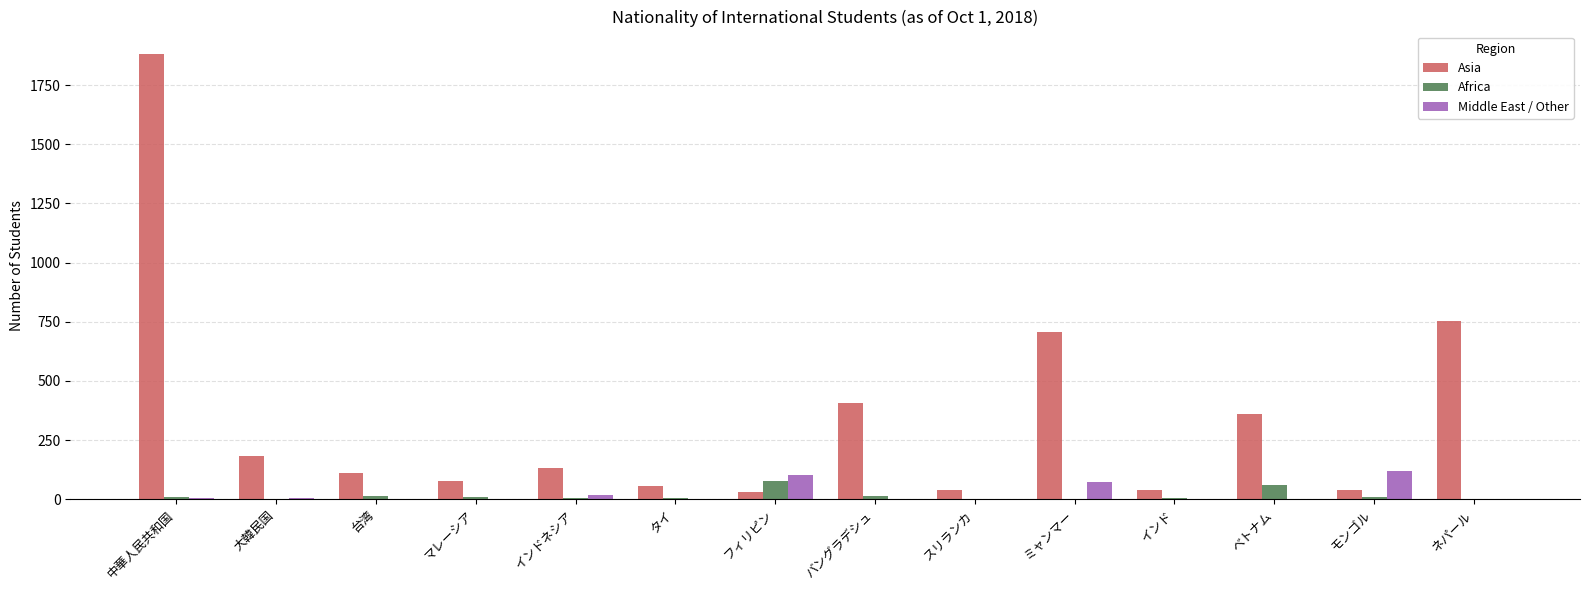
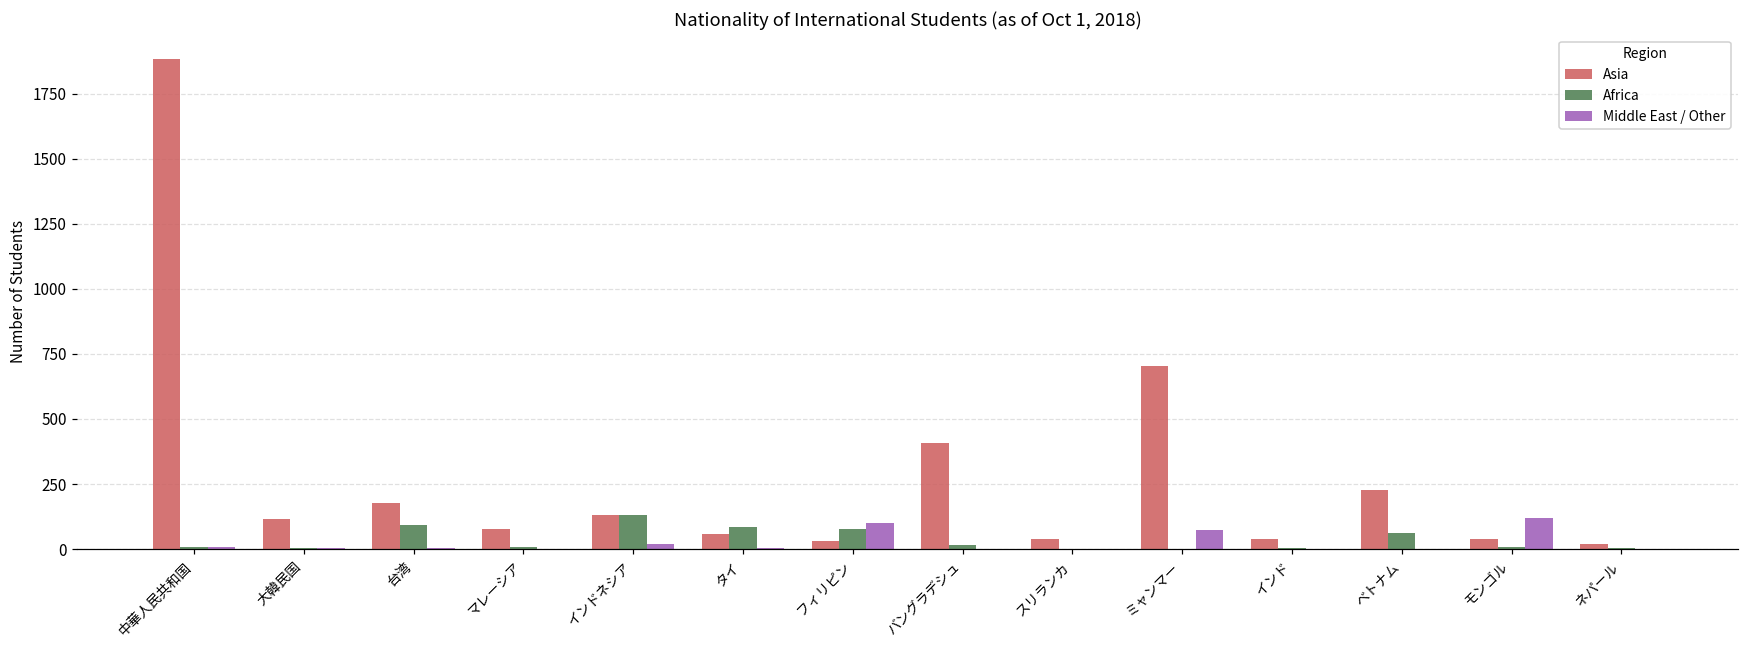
Asia, 大韓民国: 180 -> 120
Asia, 台湾: 110 -> 180
Africa, 台湾: 10 -> 90
Africa, インドネシア: 10 -> 130
Africa, タイ: 10 -> 90
Asia, ベトナム: 360 -> 230
Asia, ネパール: 750 -> 20
